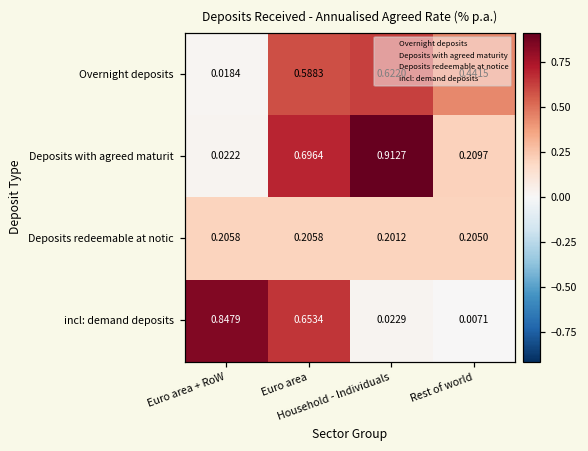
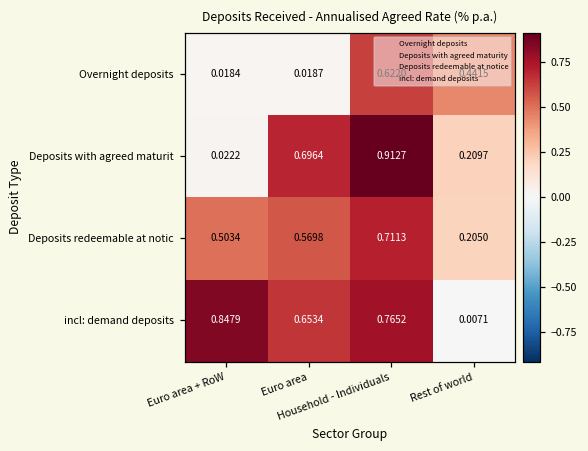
Overnight deposits, Euro area: 0.5883 -> 0.0187
Deposits redeemable at notic, Euro area + RoW: 0.2058 -> 0.5034
Deposits redeemable at notic, Euro area: 0.2058 -> 0.5698
Deposits redeemable at notic, Household - Individuals: 0.2012 -> 0.7113
incl: demand deposits, Household - Individuals: 0.0229 -> 0.7652
